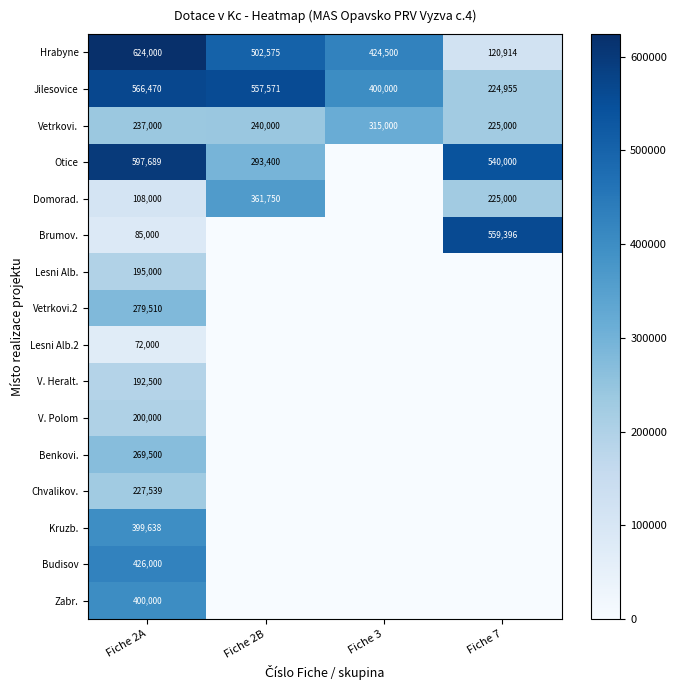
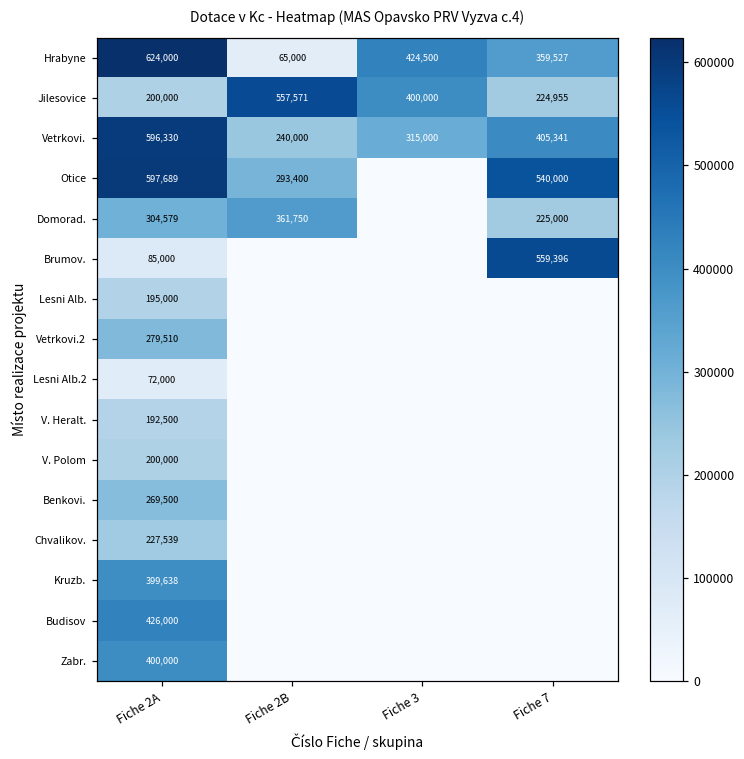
Hrabyne, Fiche 2B: 502,575 -> 65,000
Hrabyne, Fiche 7: 120,914 -> 359,527
Jilesovice, Fiche 2A: 566,470 -> 200,000
Vetrkovi., Fiche 2A: 237,000 -> 596,330
Vetrkovi., Fiche 7: 225,000 -> 405,341
Domorad., Fiche 2A: 108,000 -> 304,579
